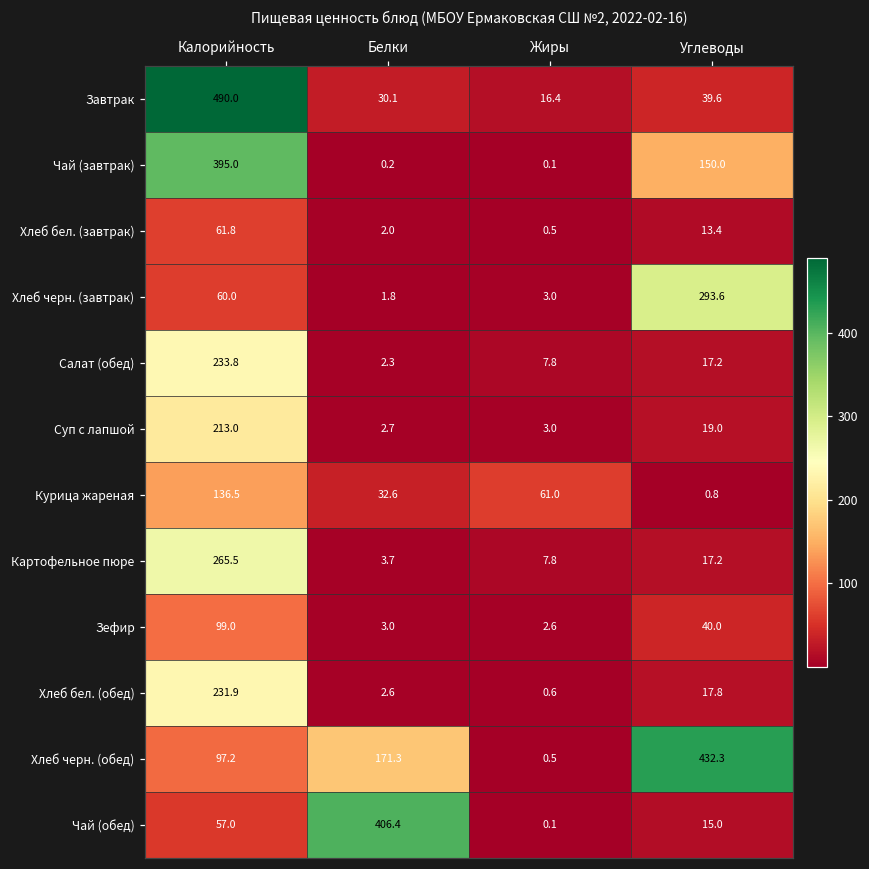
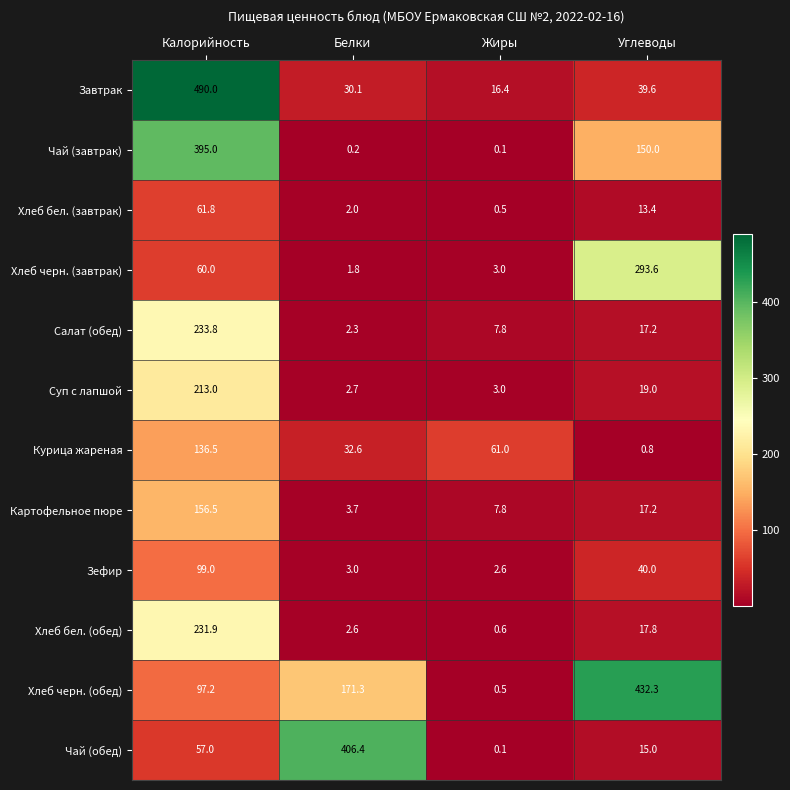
Картофельное пюре, Калорийность: 265.5 -> 156.5
